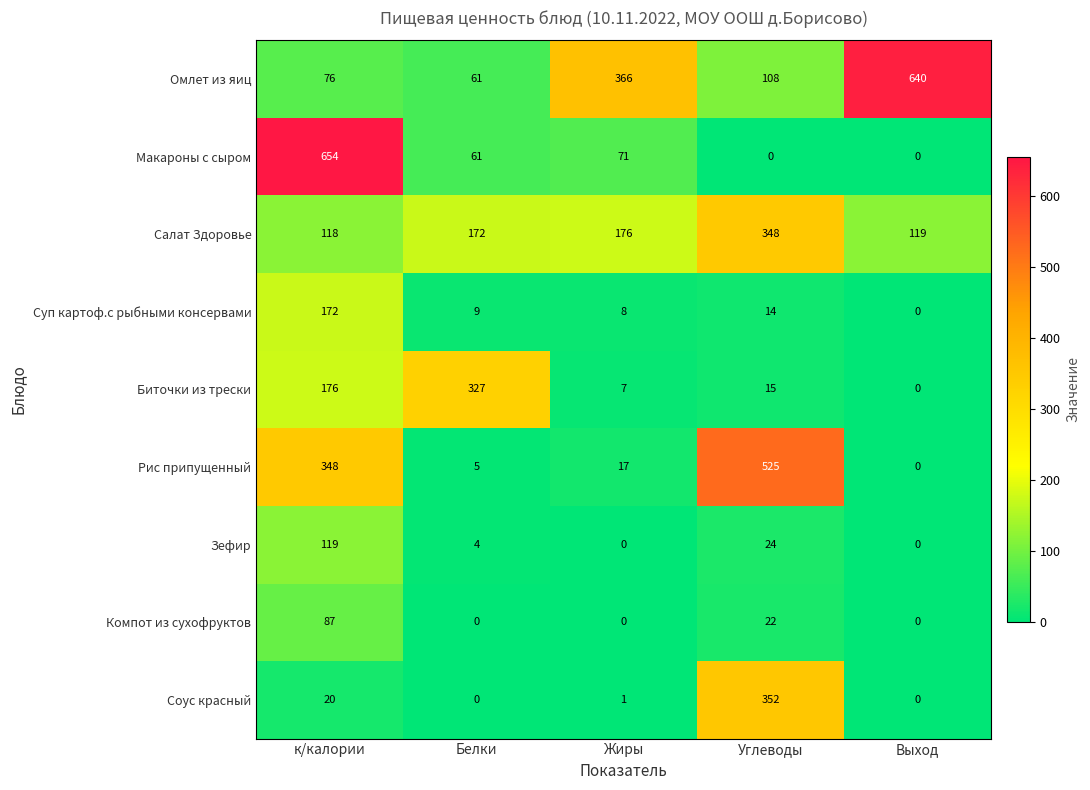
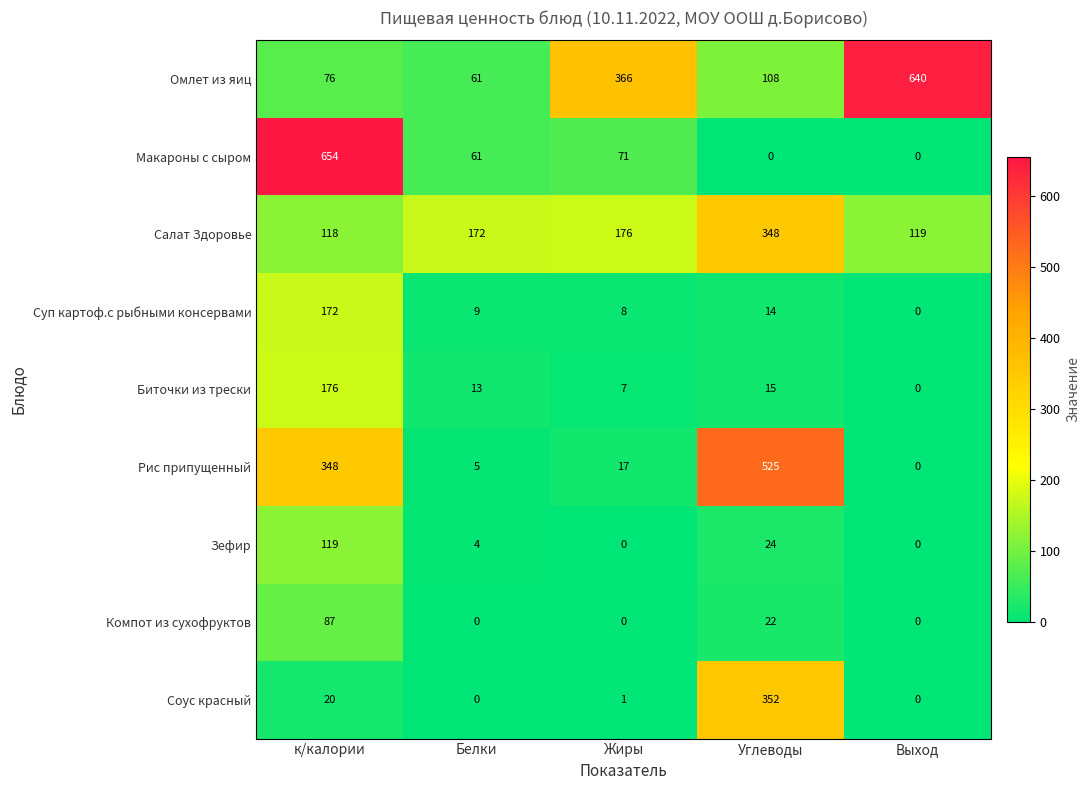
Биточки из трески, Белки: 327 -> 13
